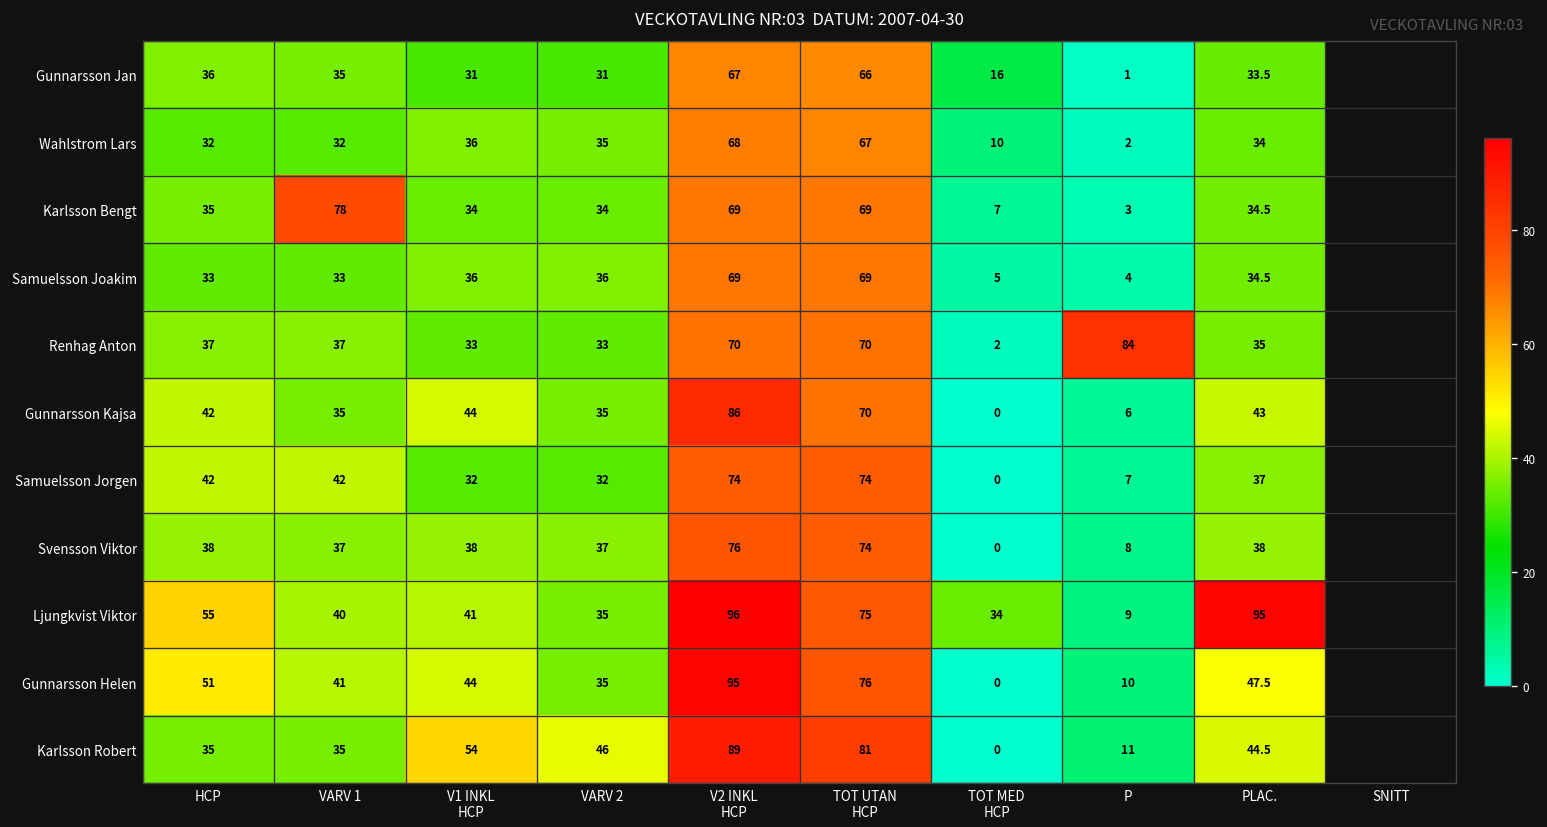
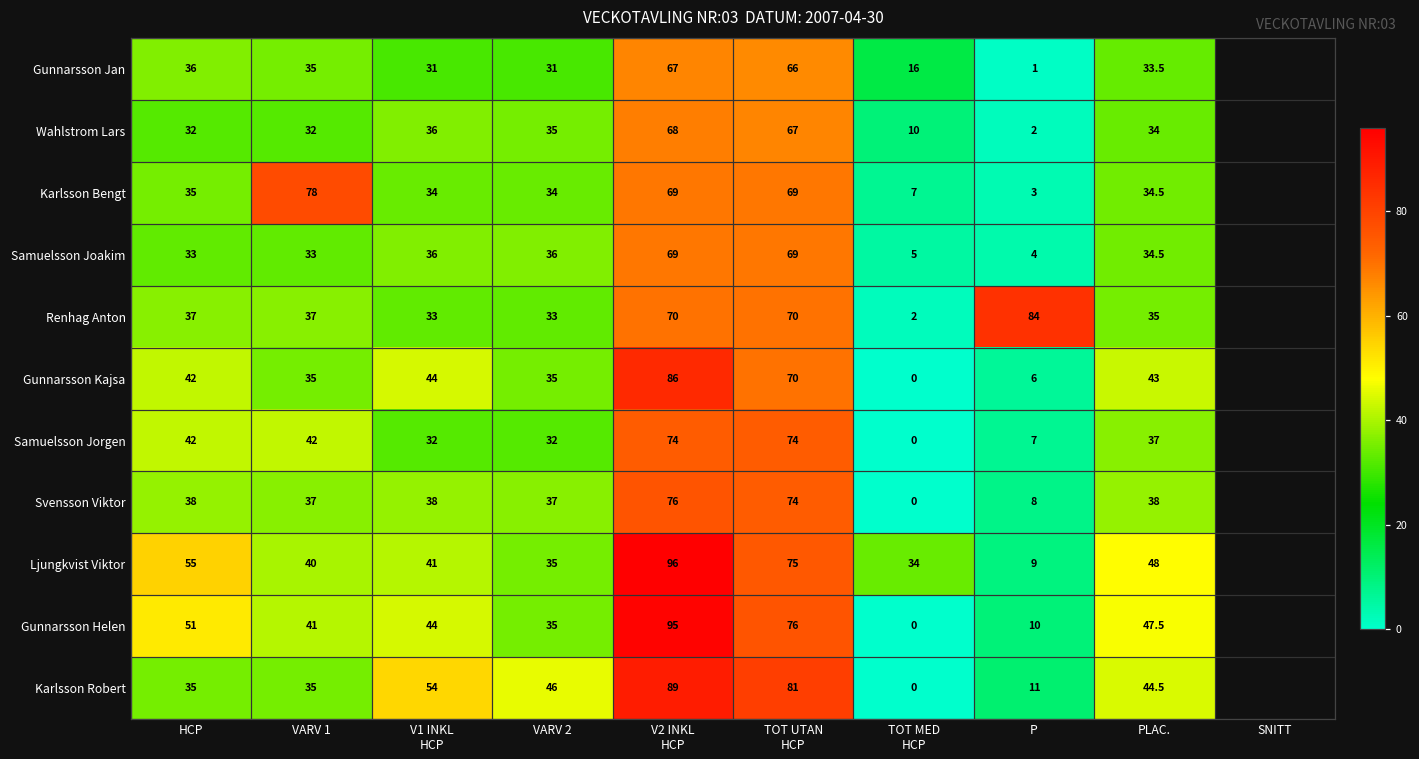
Ljungkvist Viktor, PLAC.: 95 -> 48
